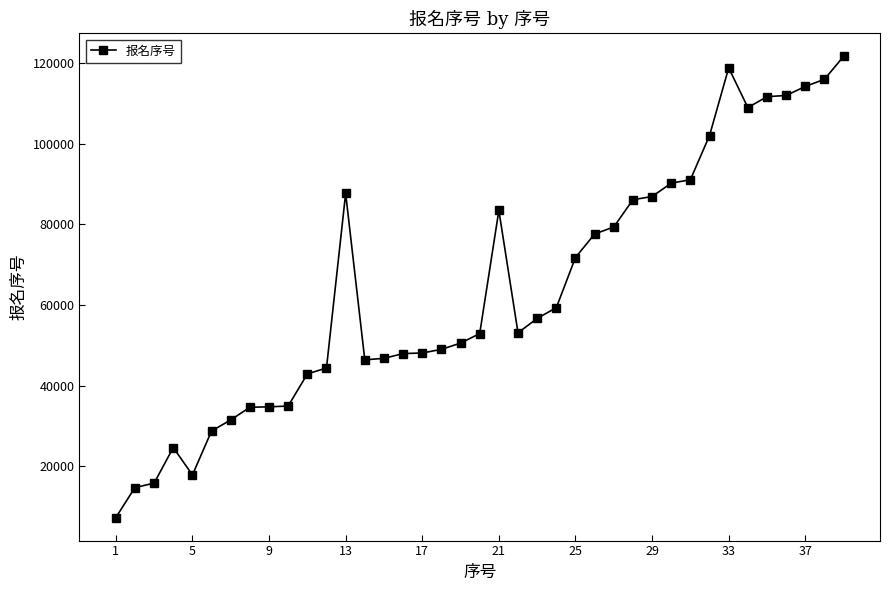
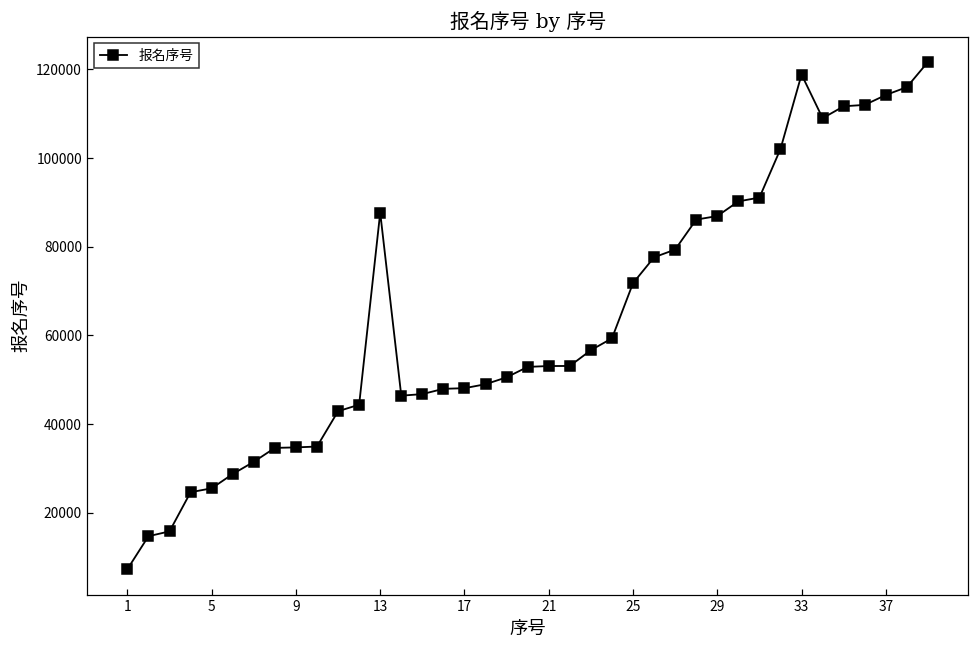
5: 18000 -> 25000
21: 83000 -> 53000
